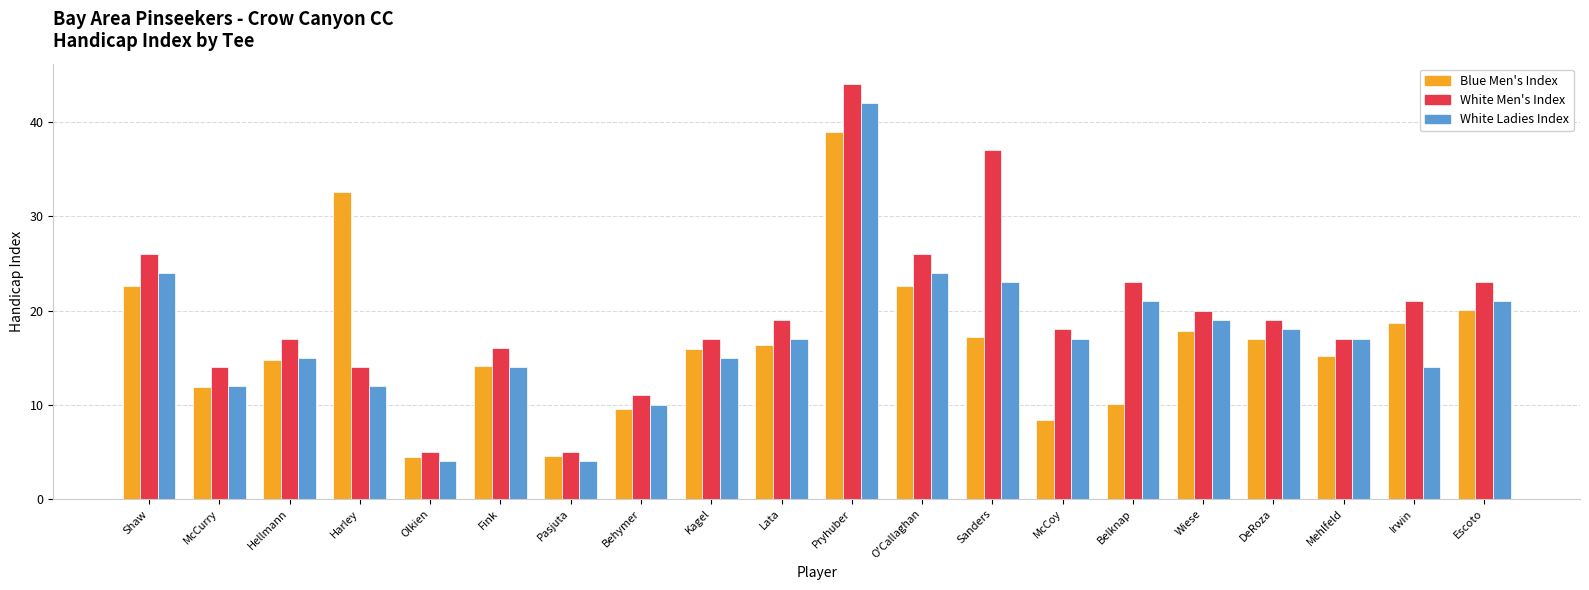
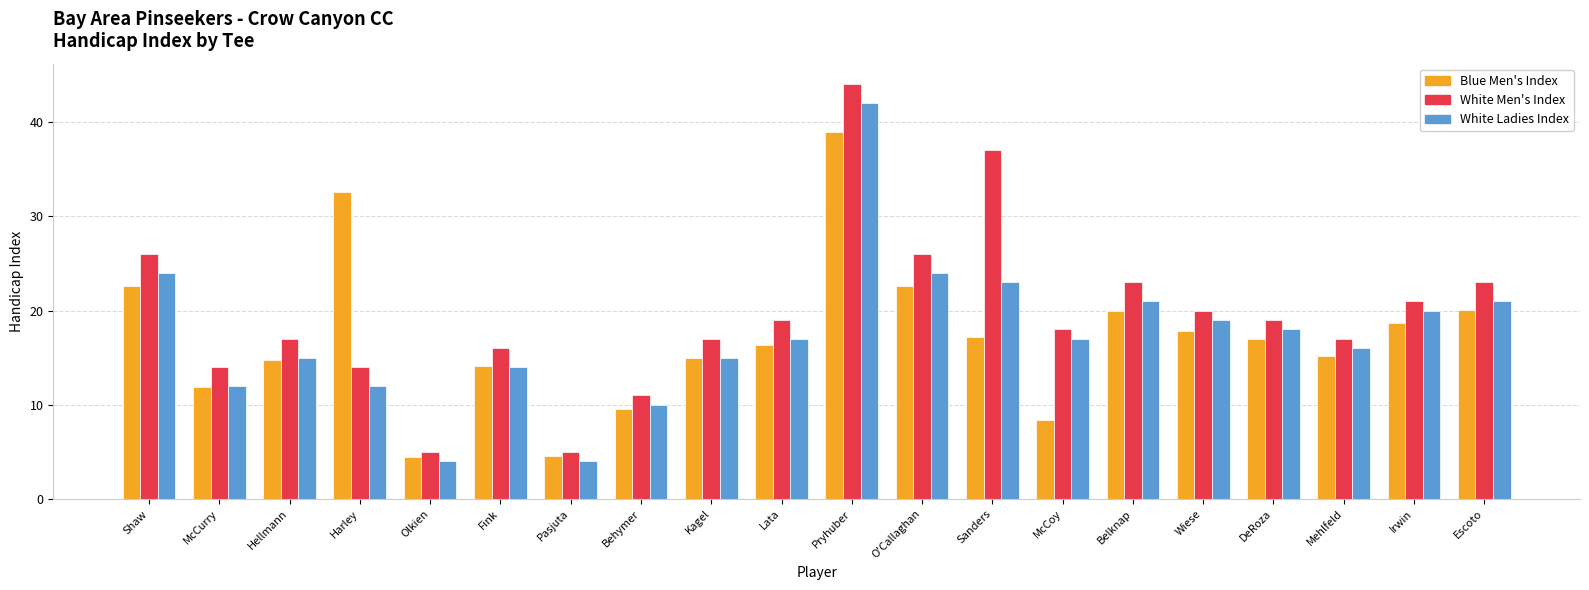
Blue Men's Index, Kagel: 16 -> 15
Blue Men's Index, Belknap: 10 -> 20
White Ladies Index, Mehlfeld: 17 -> 16
White Ladies Index, Irwin: 14 -> 20
